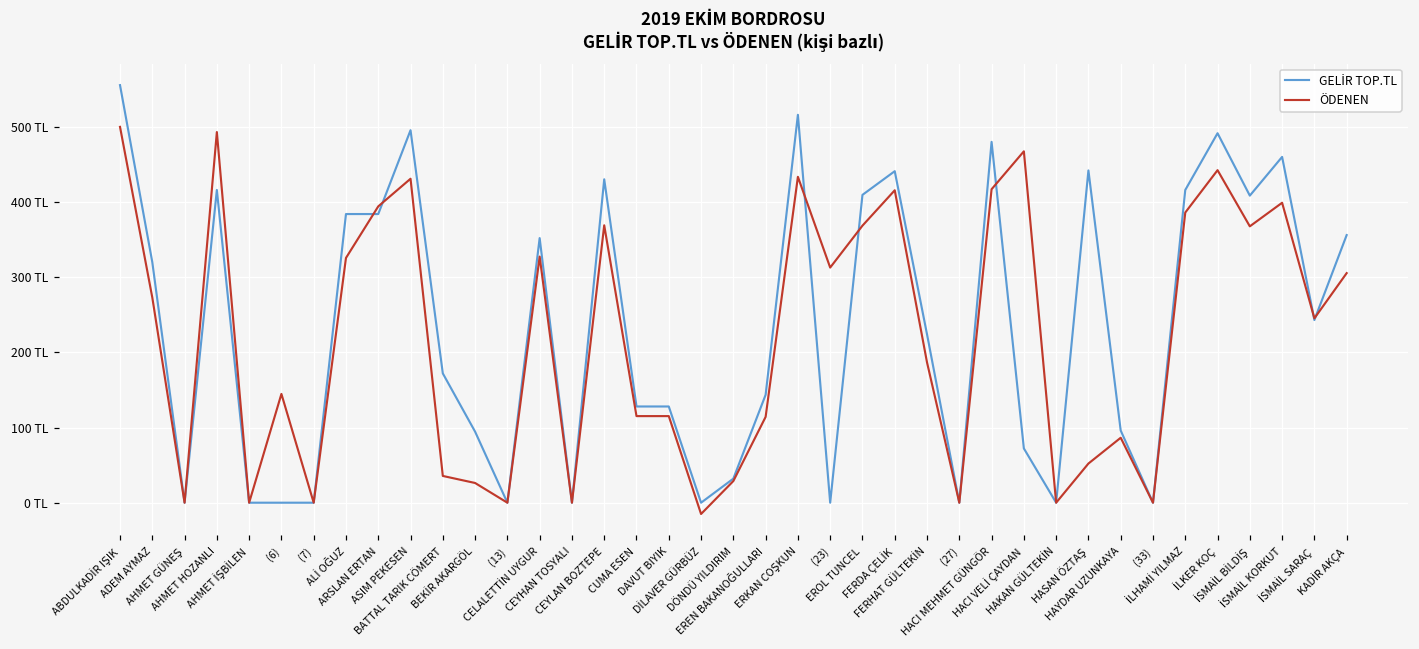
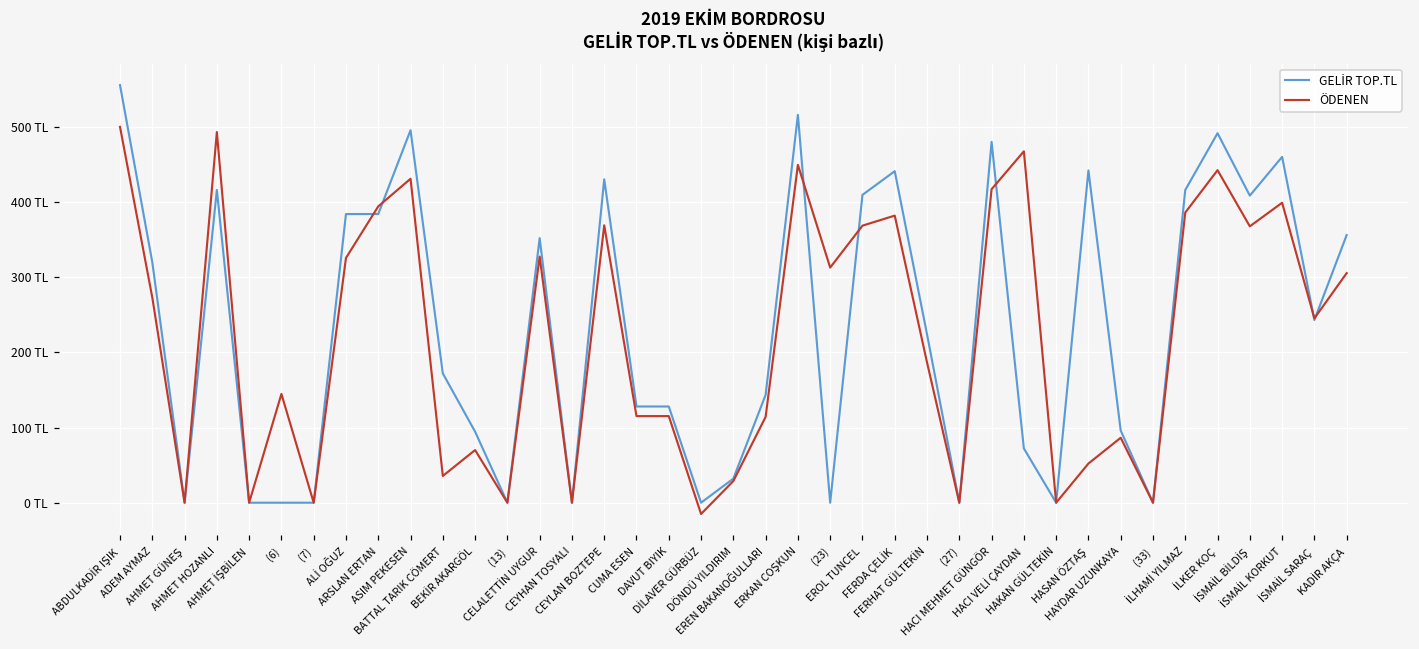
ÖDENEN, BEKİR AKARGÖL: 30 TL -> 70 TL
ÖDENEN, ERKAN COŞKUN: 430 TL -> 450 TL
ÖDENEN, FERDA ÇELİK: 420 TL -> 380 TL
